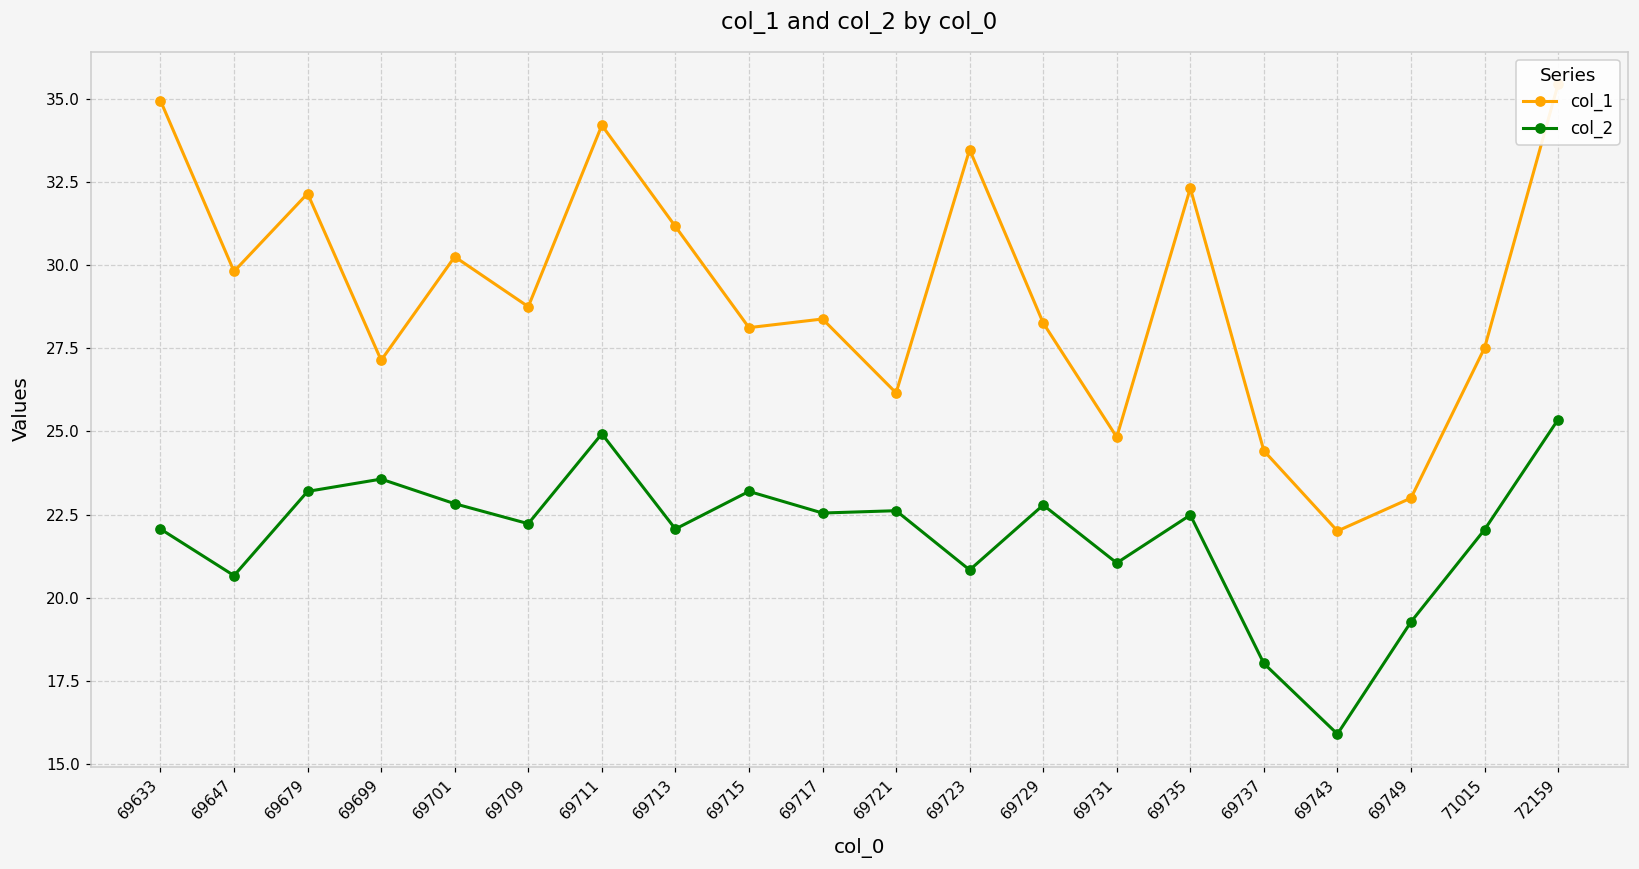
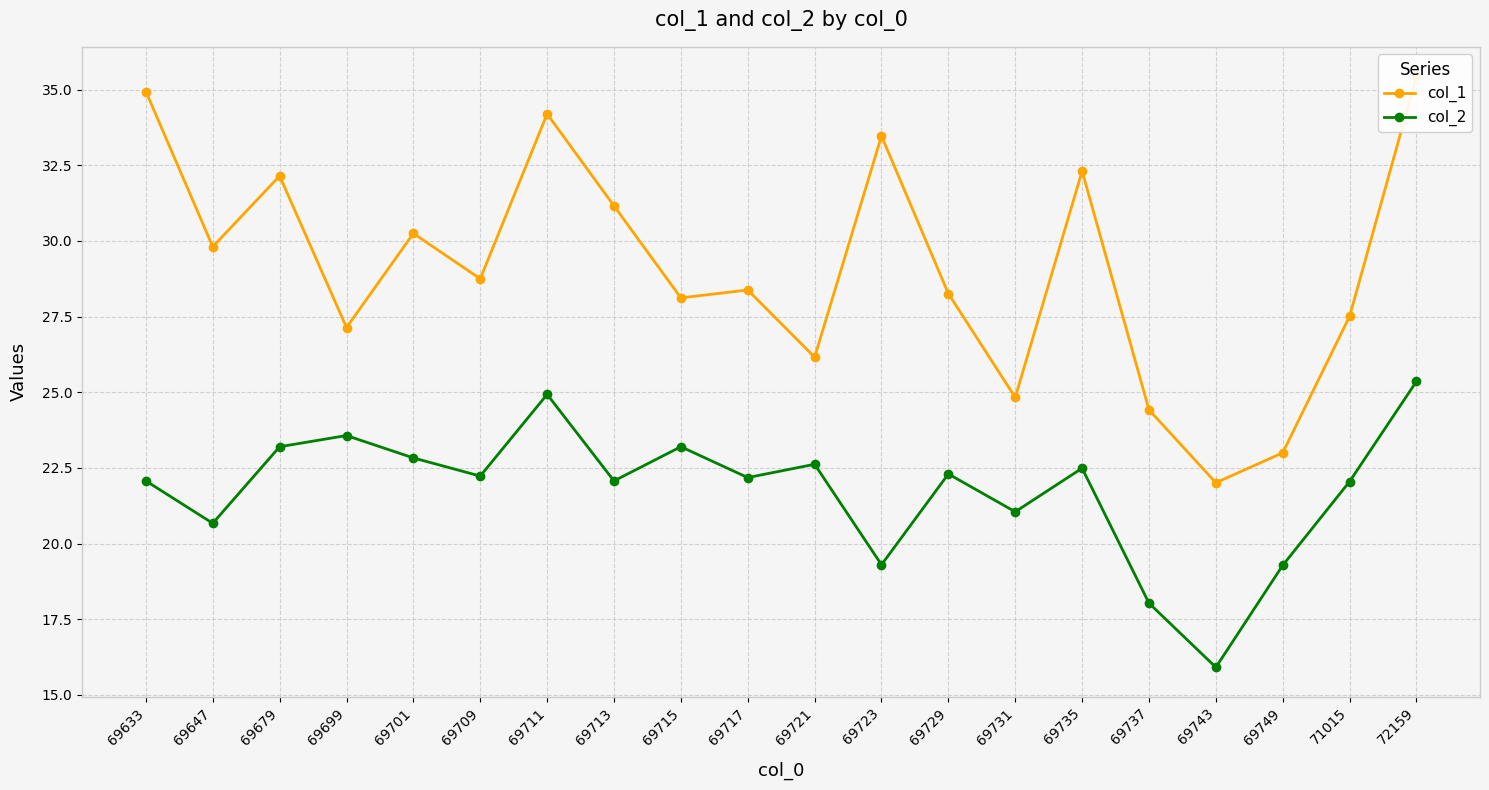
col_2, 69717: 22.6 -> 22.2
col_2, 69723: 20.8 -> 19.3
col_2, 69729: 22.8 -> 22.3
